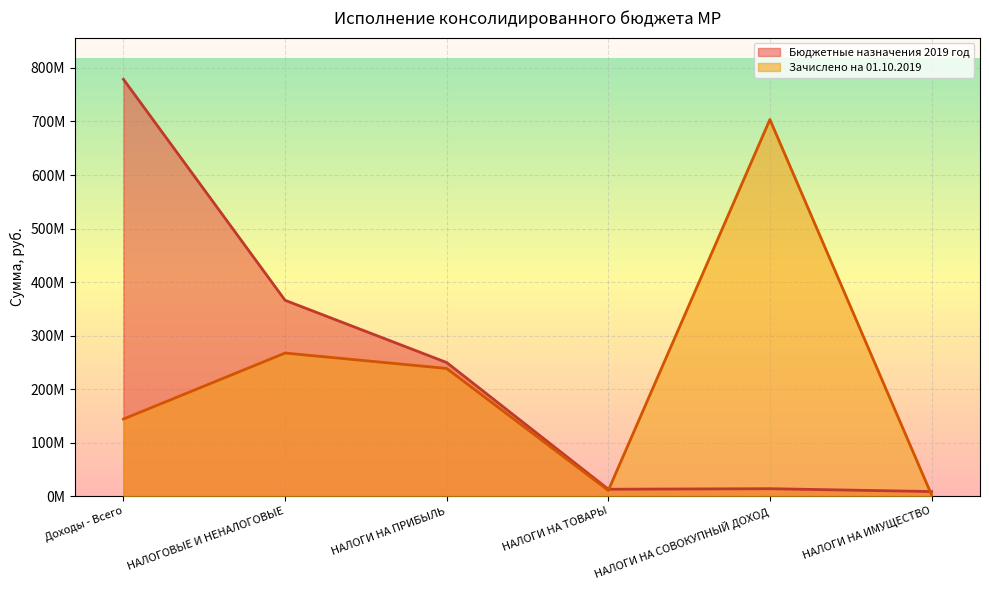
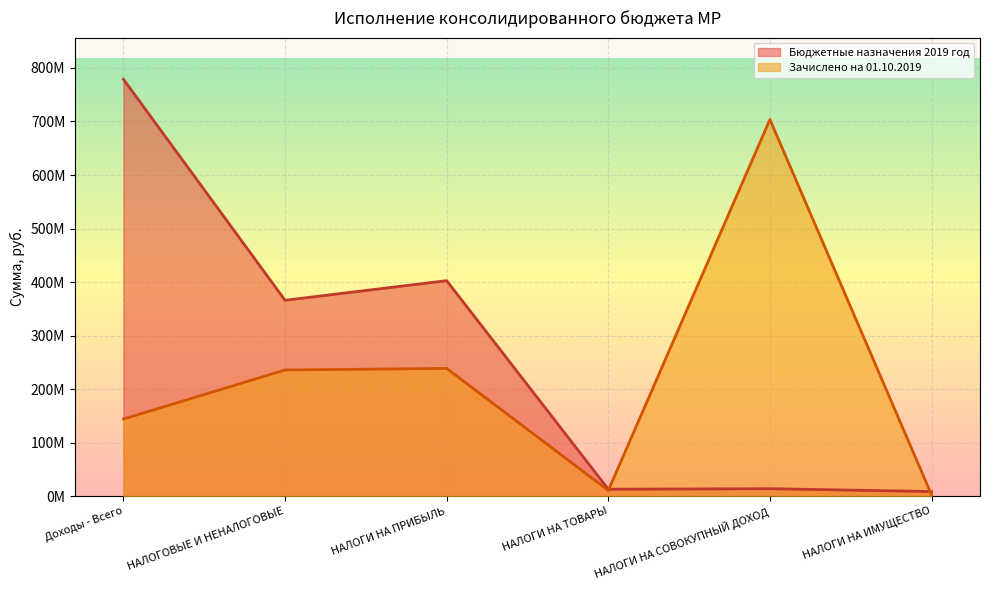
Зачислено на 01.10.2019, НАЛОГОВЫЕ И НЕНАЛОГОВЫЕ: 270000000 -> 240000000
Бюджетные назначения 2019 год, НАЛОГИ НА ПРИБЫЛЬ: 250000000 -> 400000000
